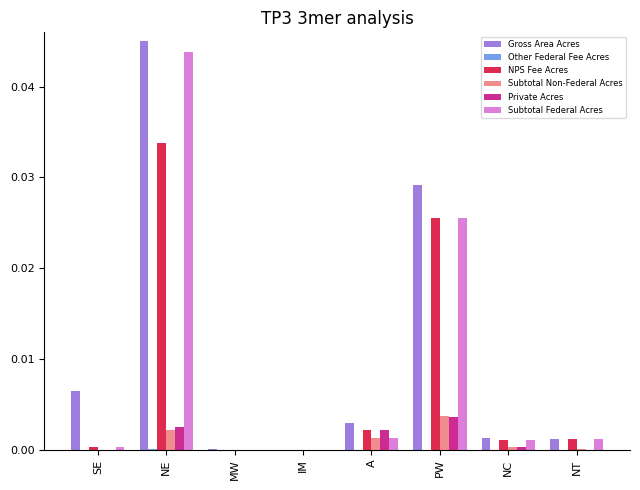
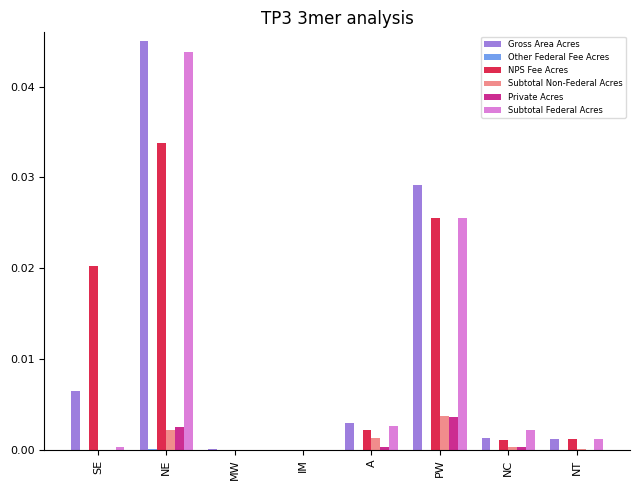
NPS Fee Acres, SE: 0.000 -> 0.020
Private Acres, A: 0.002 -> 0.000
Subtotal Federal Acres, A: 0.001 -> 0.003
Subtotal Federal Acres, NC: 0.001 -> 0.002
